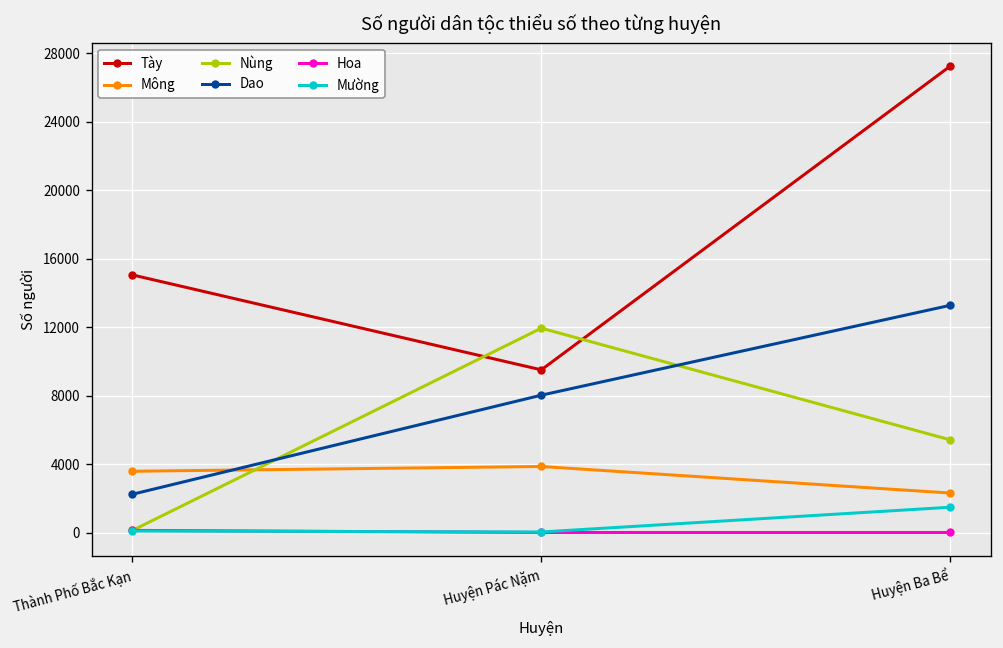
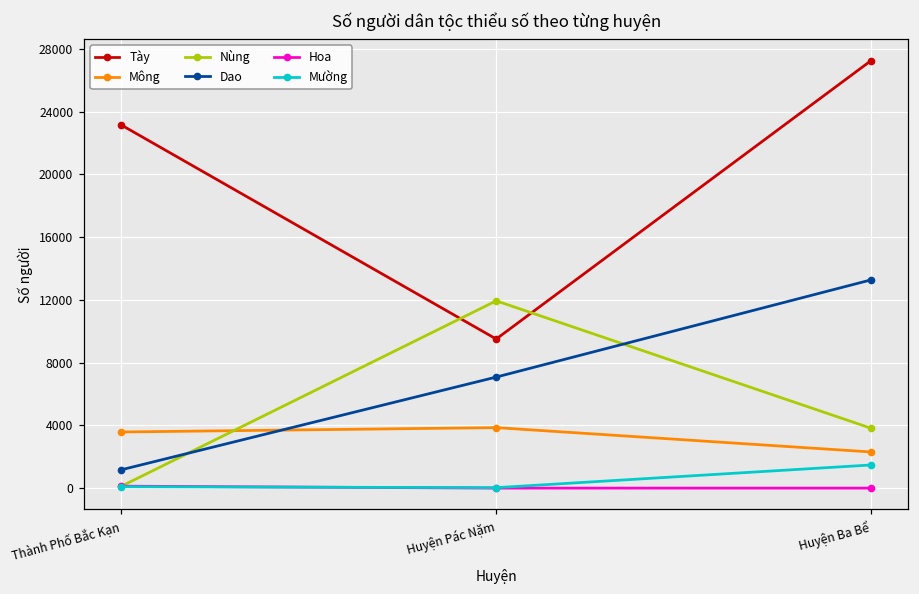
Tày, Thành Phố Bắc Kạn: 15100 -> 23100
Dao, Thành Phố Bắc Kạn: 2200 -> 1200
Dao, Huyện Pác Nặm: 8000 -> 7100
Nùng, Huyện Ba Bể: 5400 -> 3800
